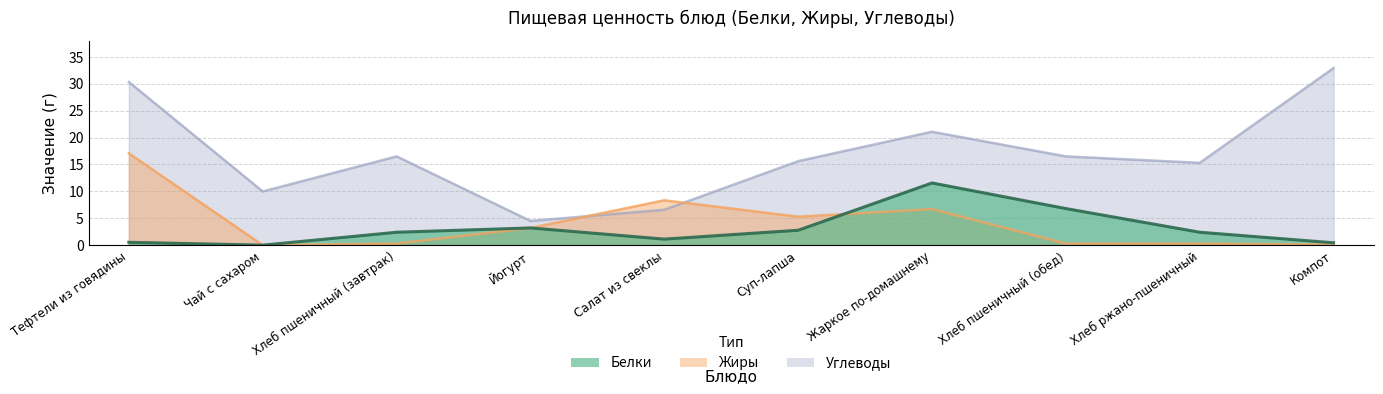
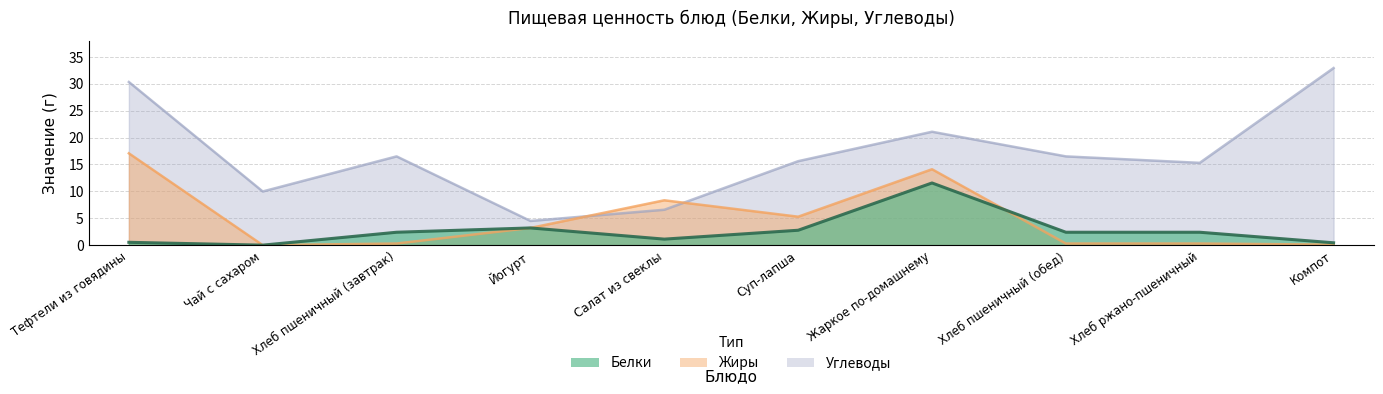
Жиры, Жаркое по-домашнему: 7 -> 14
Белки, Хлеб пшеничный (обед): 7 -> 2
